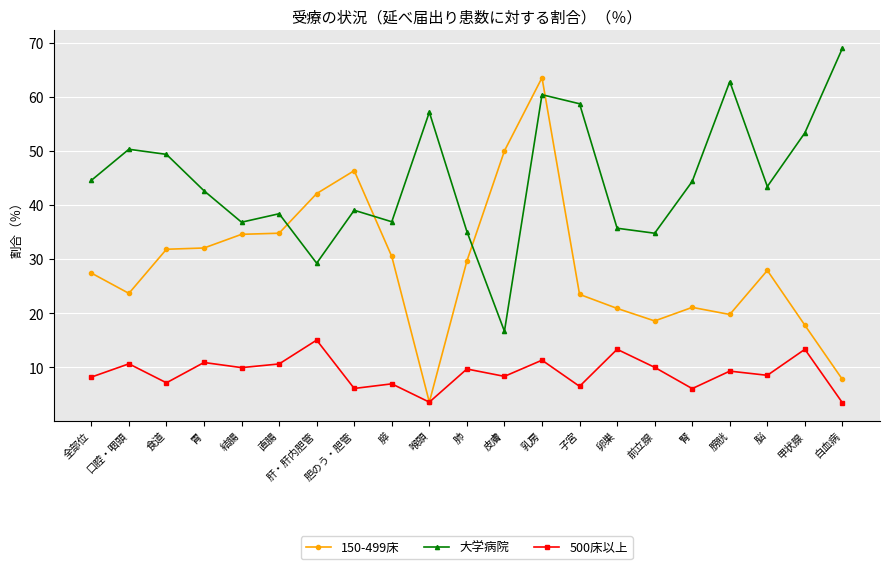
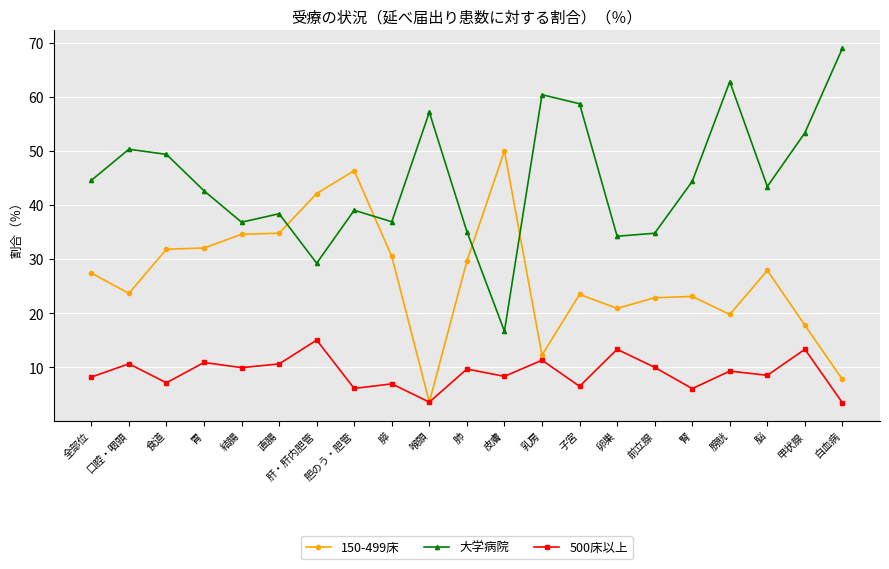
150-499床, 乳房: 64 -> 12
大学病院, 卵巣: 36 -> 34
150-499床, 前立腺: 19 -> 23
150-499床, 腎: 21 -> 23
